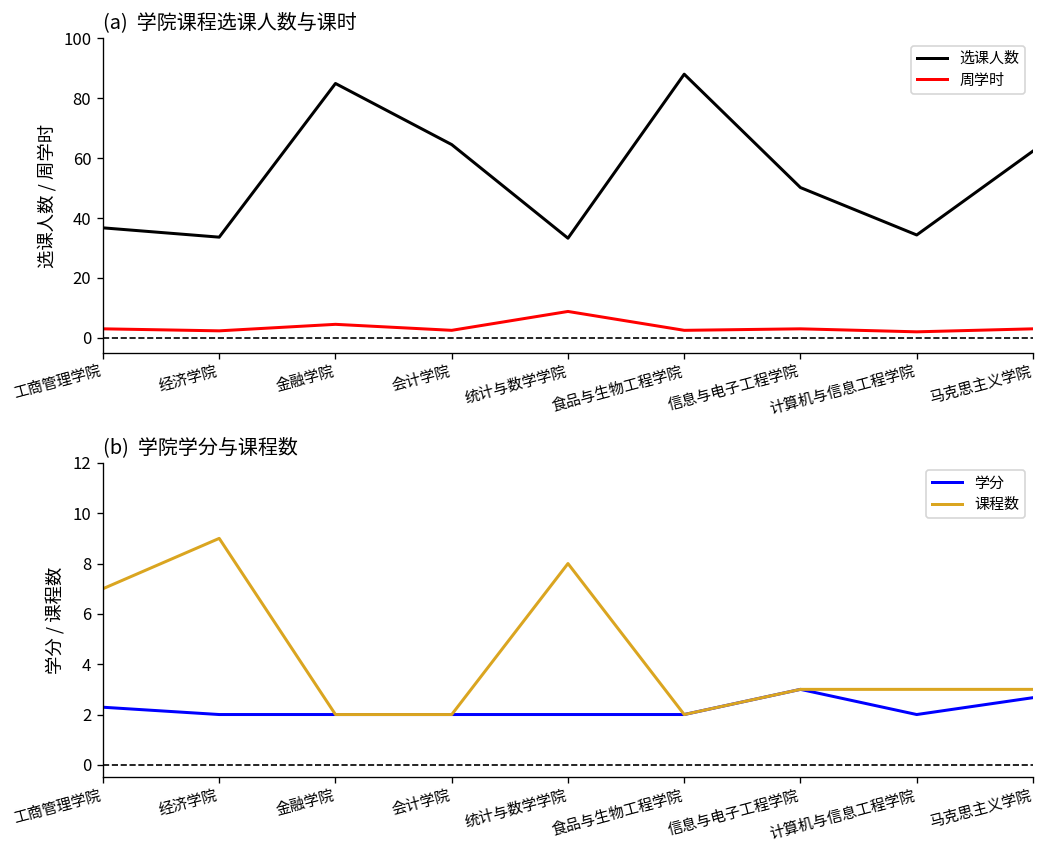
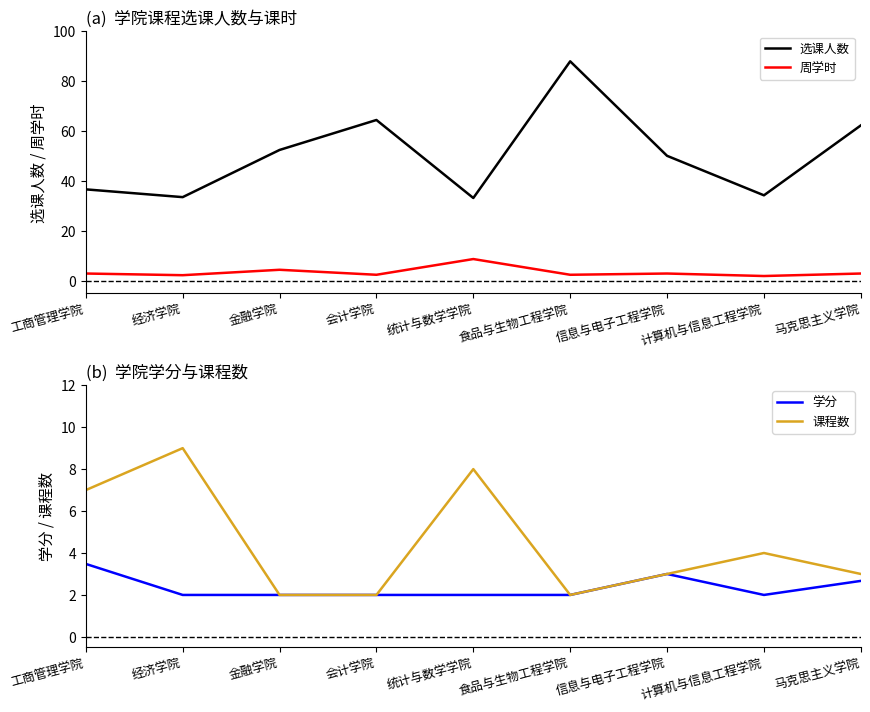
(a) 学院课程选课人数与课时, 选课人数, 金融学院: 85 -> 53
(b) 学院学分与课程数, 学分, 工商管理学院: 2.3 -> 3.5
(b) 学院学分与课程数, 课程数, 计算机与信息工程学院: 3 -> 4
